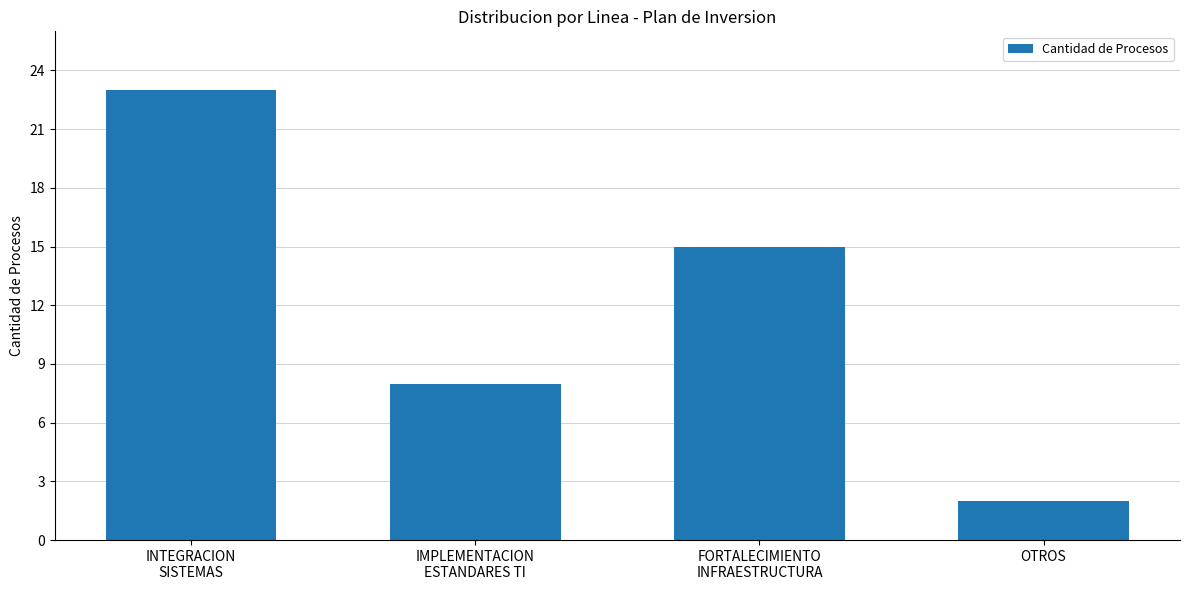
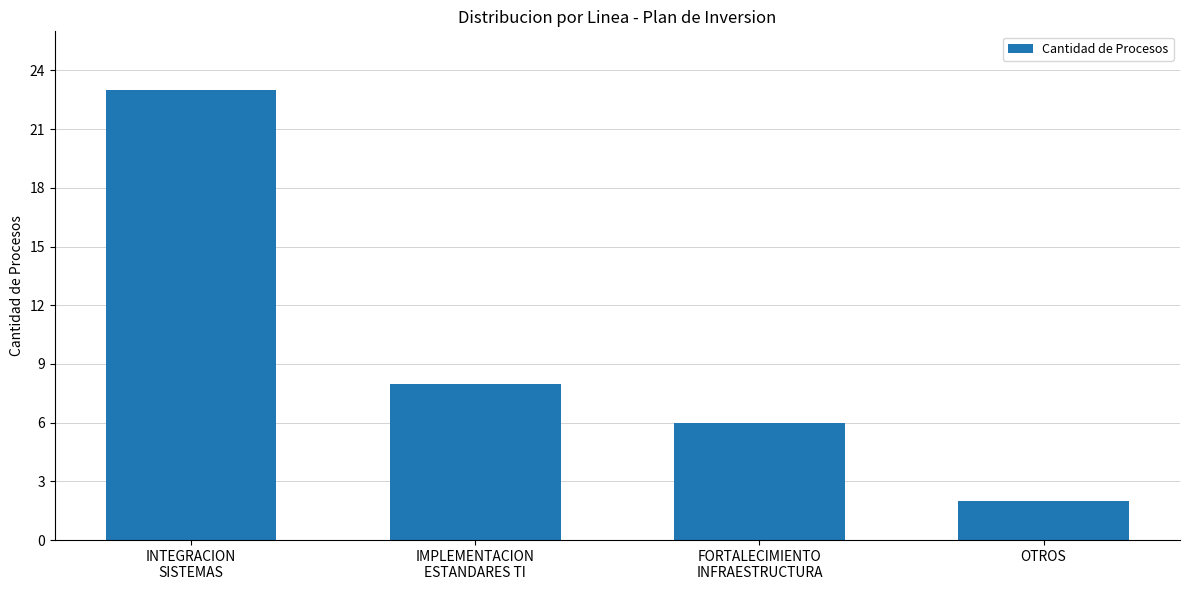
FORTALECIMIENTO INFRAESTRUCTURA: 15 -> 6
